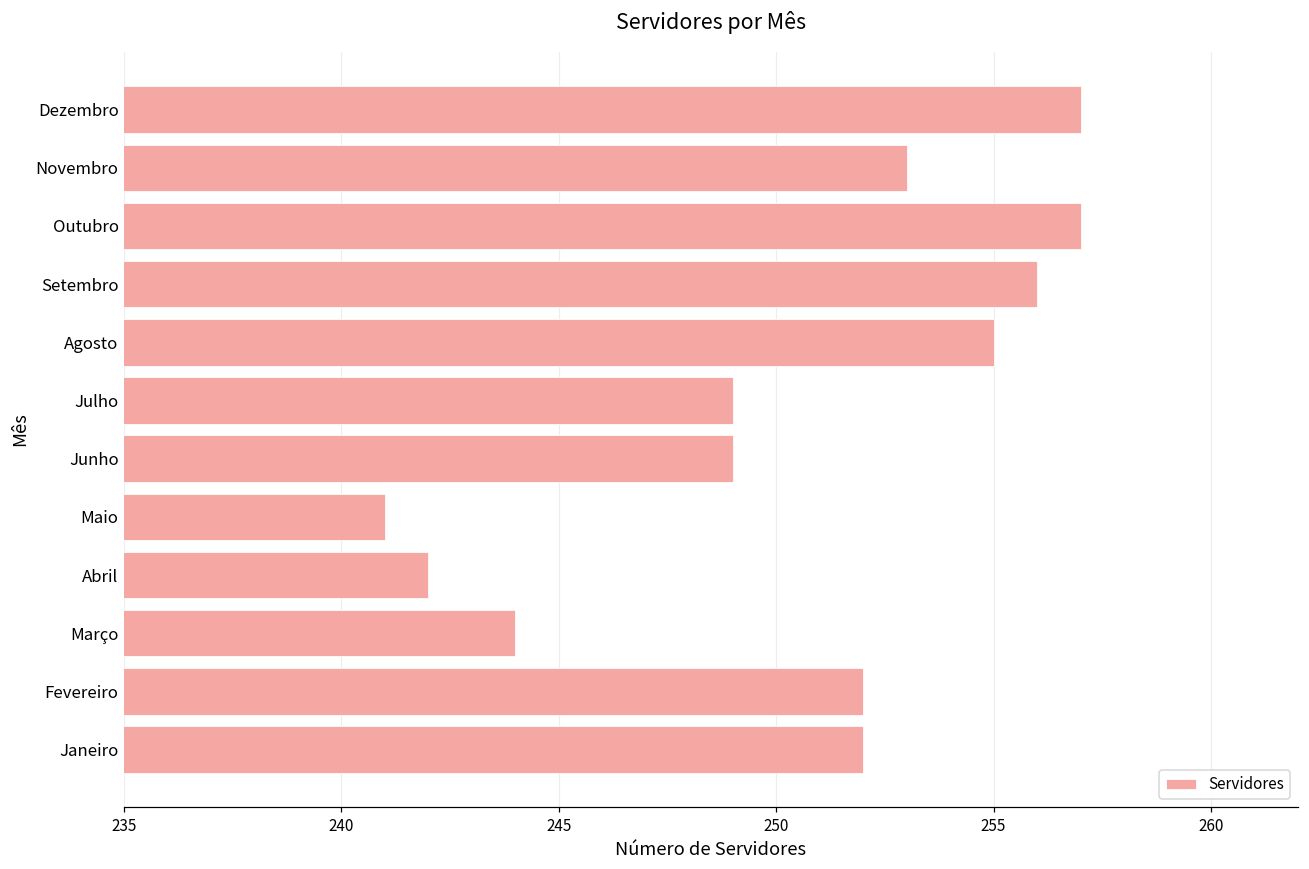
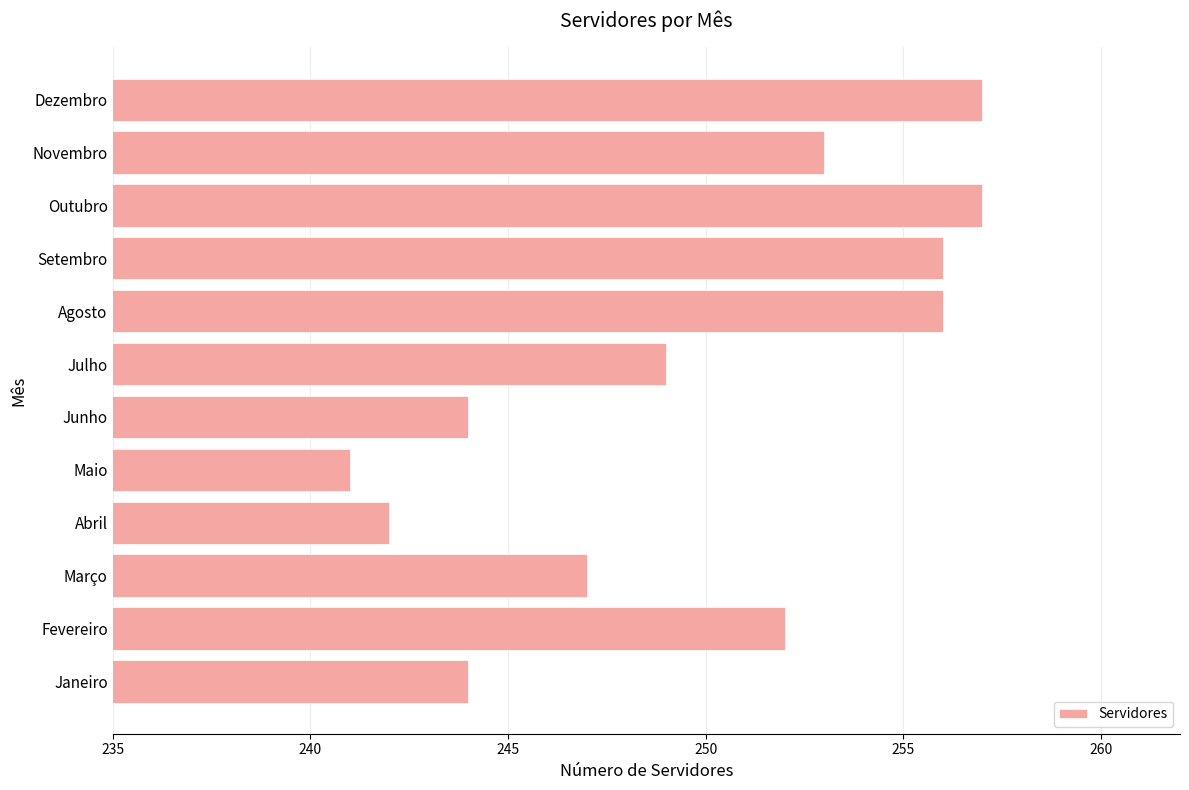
Agosto: 255 -> 256
Junho: 249 -> 244
Março: 244 -> 247
Janeiro: 252 -> 244
